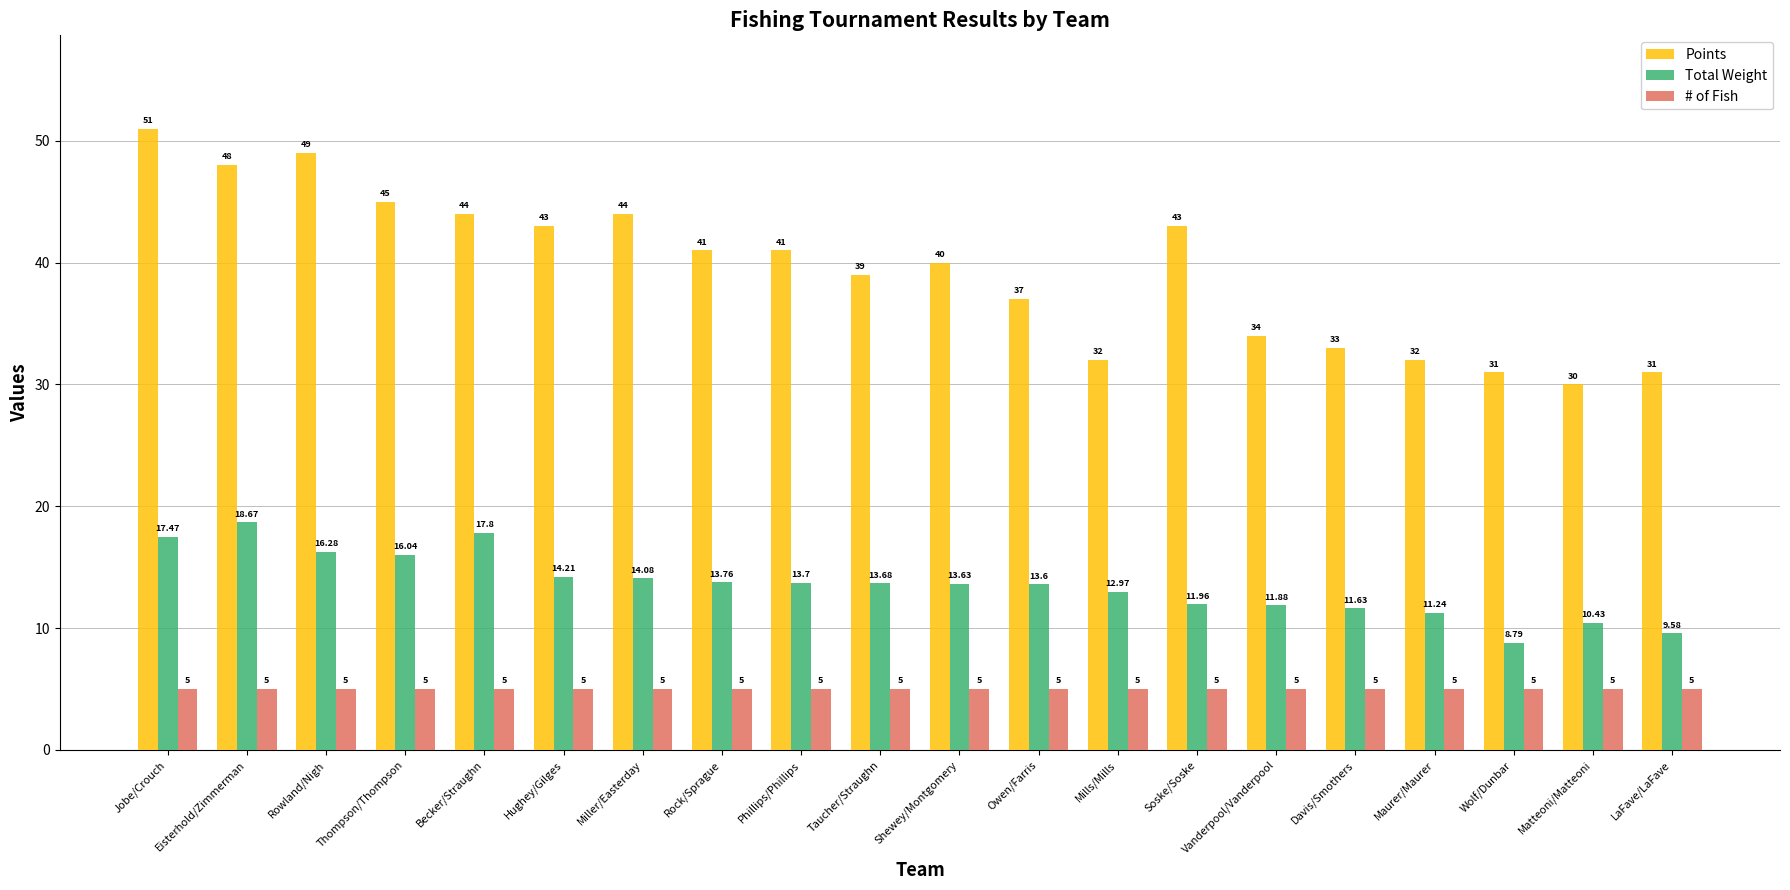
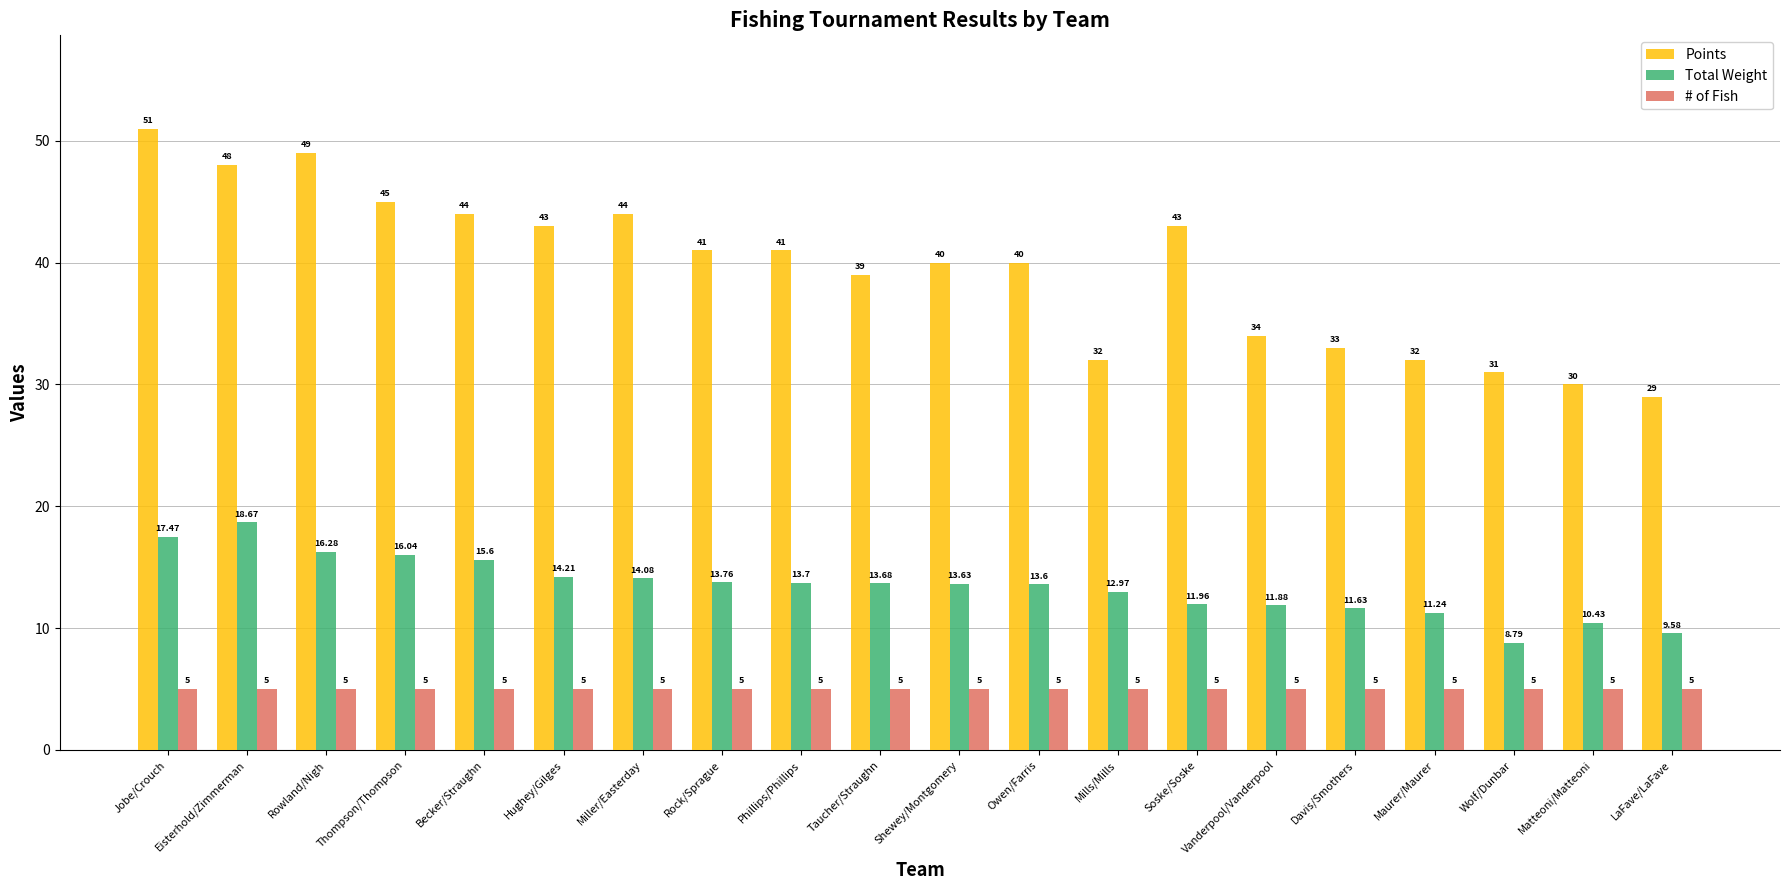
Total Weight, Becker/Straughn: 17.8 -> 15.6
Points, Owen/Farris: 37 -> 40
Points, LaFave/LaFave: 31 -> 29
